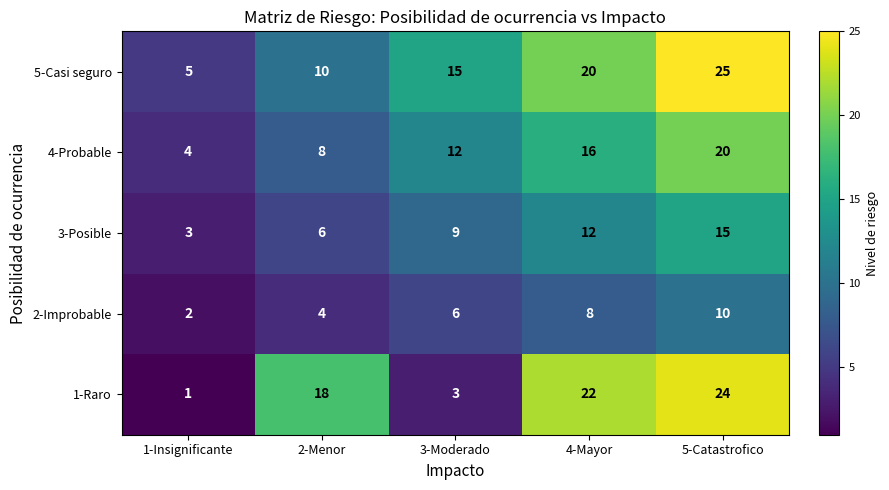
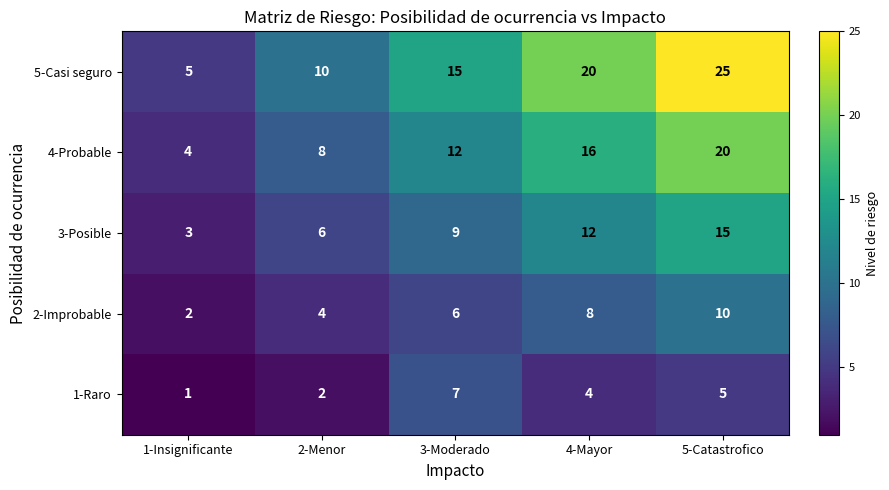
1-Raro, 2-Menor: 18 -> 2
1-Raro, 3-Moderado: 3 -> 7
1-Raro, 4-Mayor: 22 -> 4
1-Raro, 5-Catastrofico: 24 -> 5
